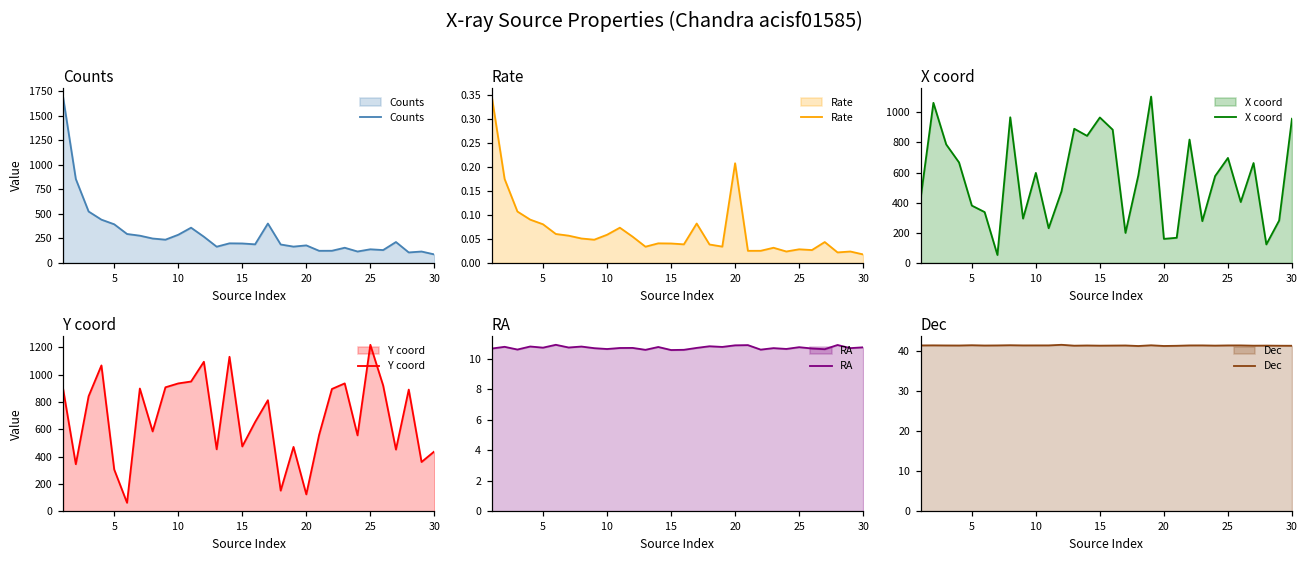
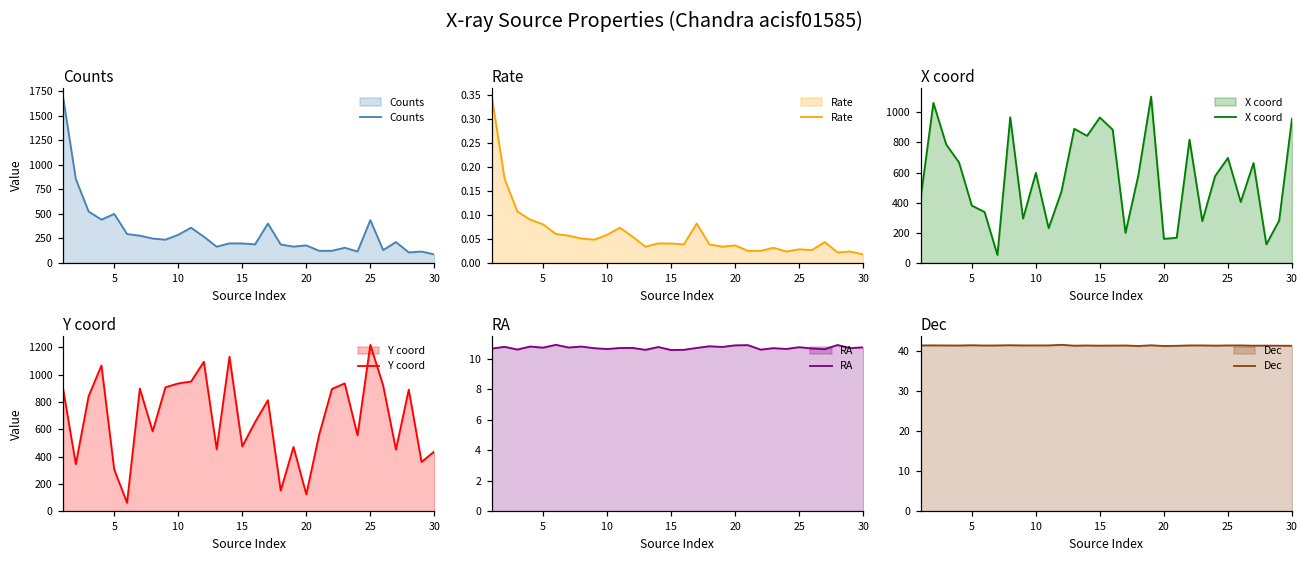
Counts, 5: 400 -> 500
Counts, 25: 100 -> 400
Rate, 20: 0.21 -> 0.04
